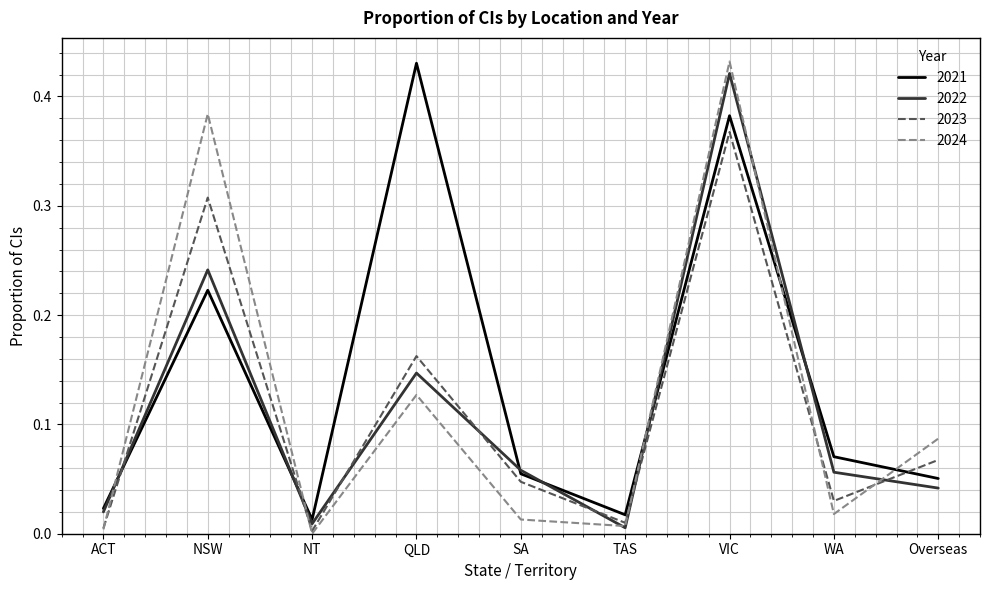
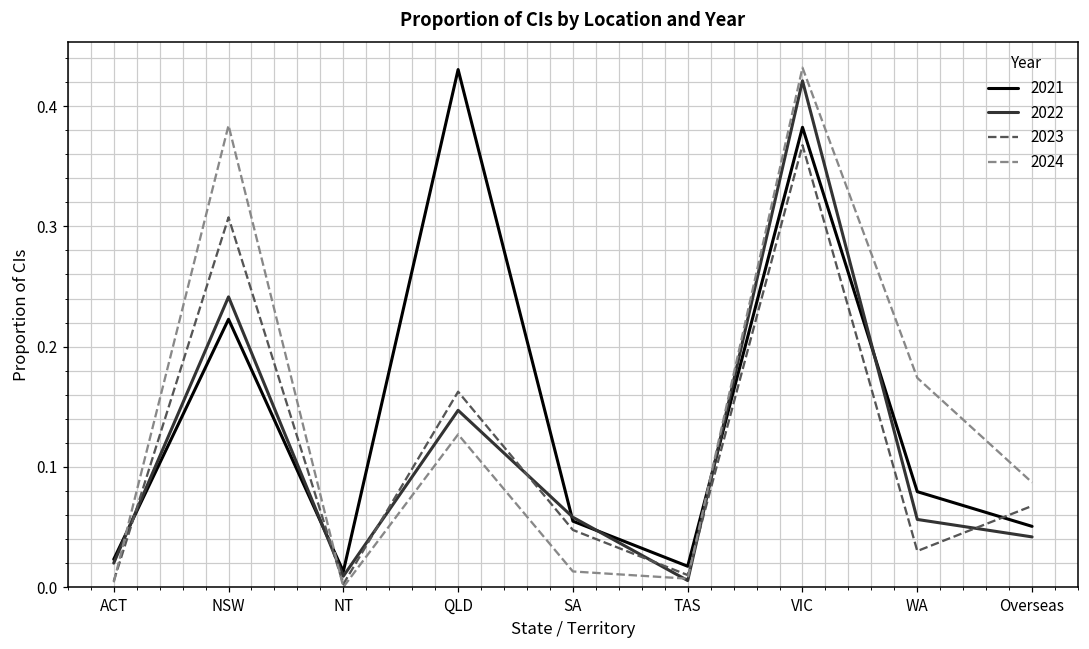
2021, WA: 0.070 -> 0.079
2024, WA: 0.018 -> 0.174
